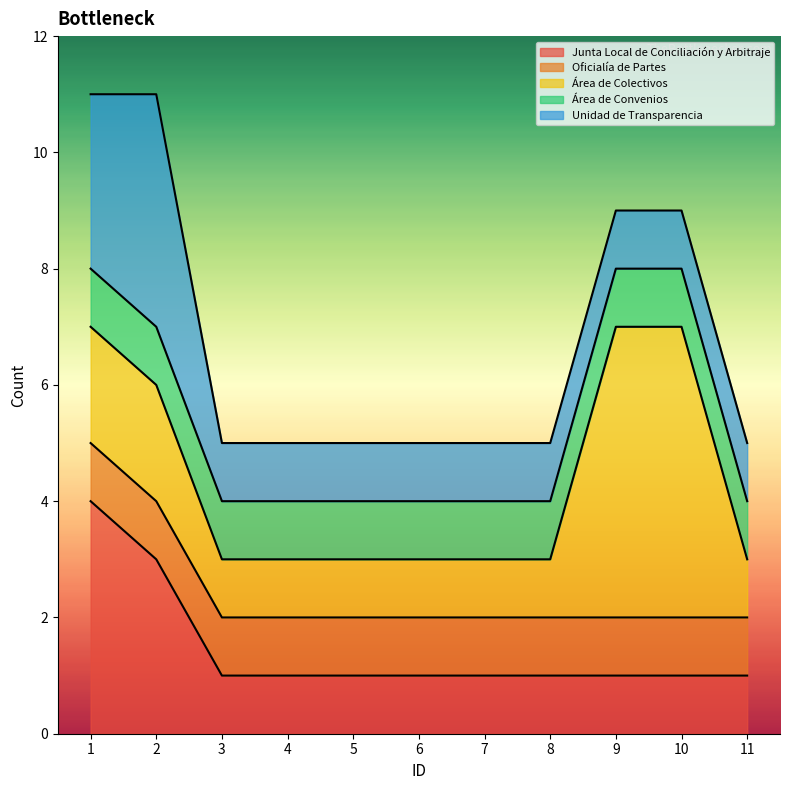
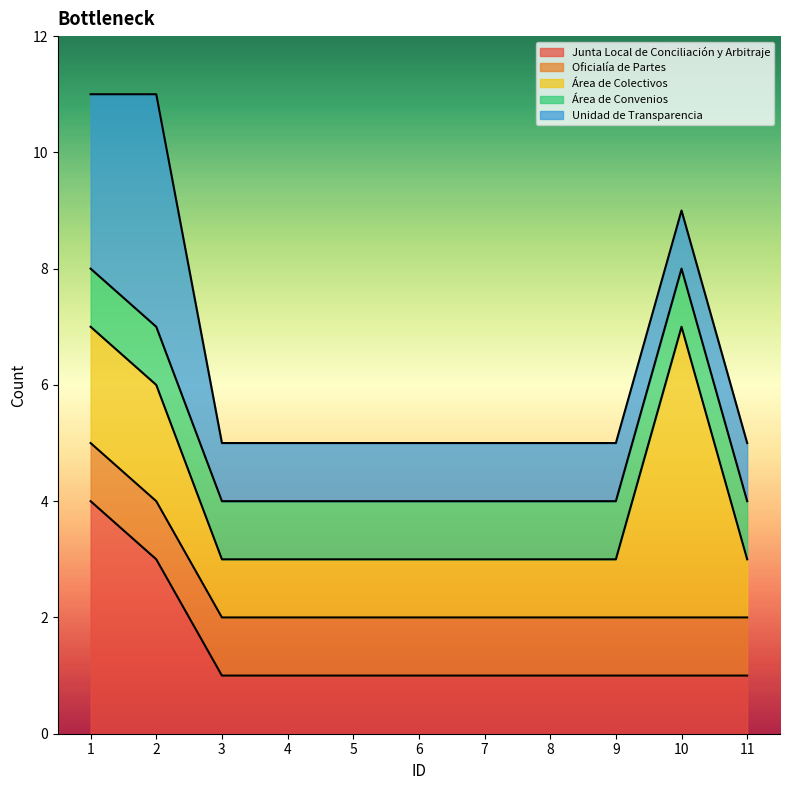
Área de Colectivos, 9: 5 -> 1
